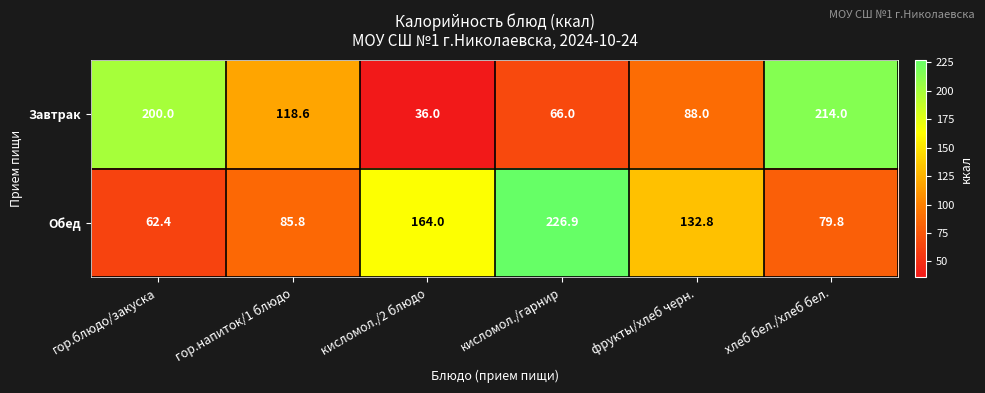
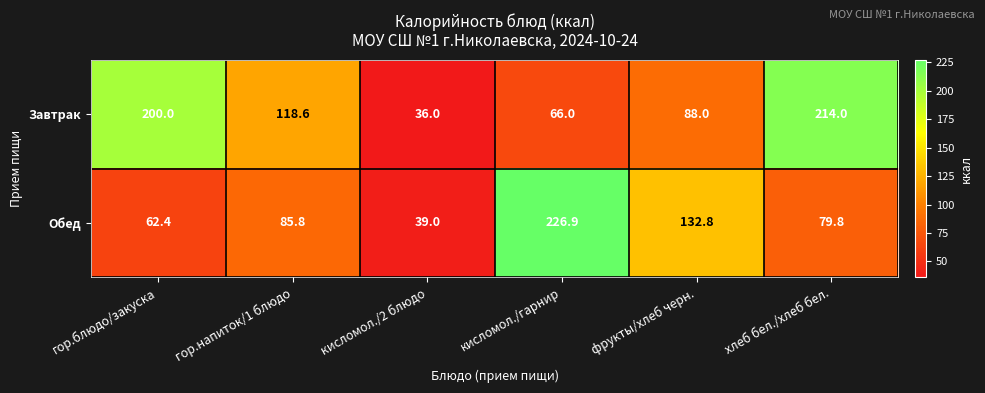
Обед, кисломол./2 блюдо: 164.0 -> 39.0
